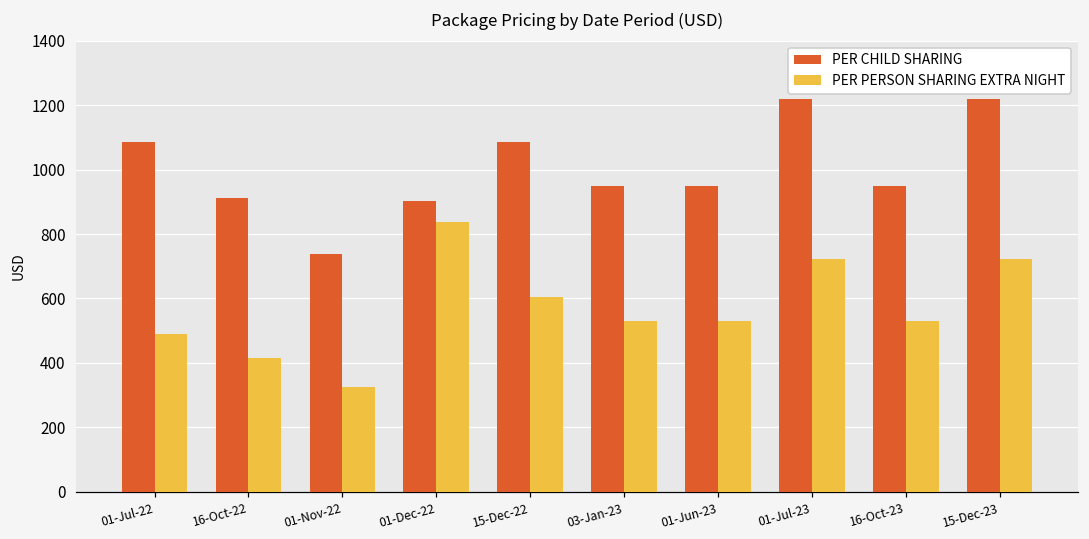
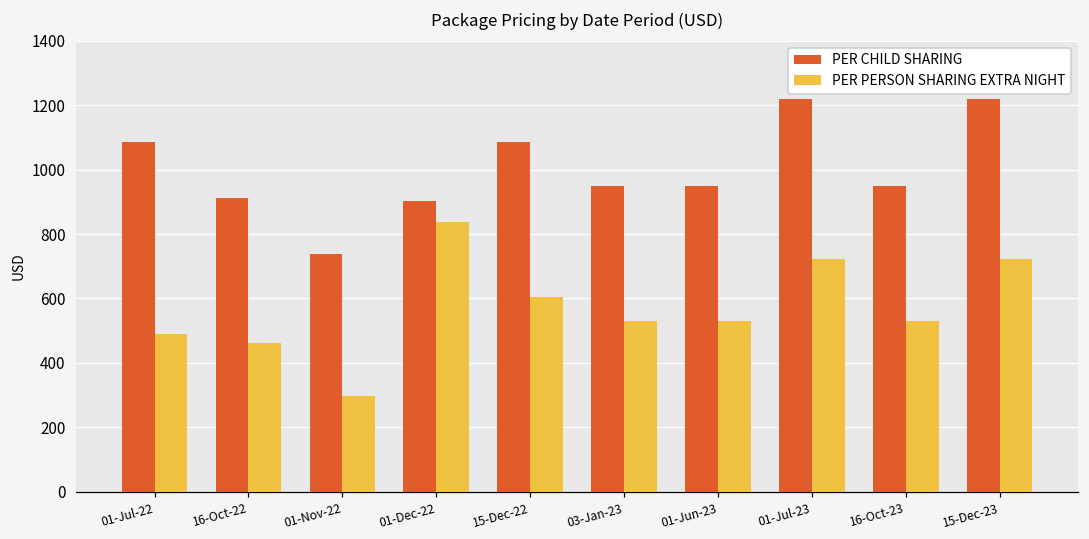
PER PERSON SHARING EXTRA NIGHT, 16-Oct-22: 420 -> 460
PER PERSON SHARING EXTRA NIGHT, 01-Nov-22: 320 -> 300
